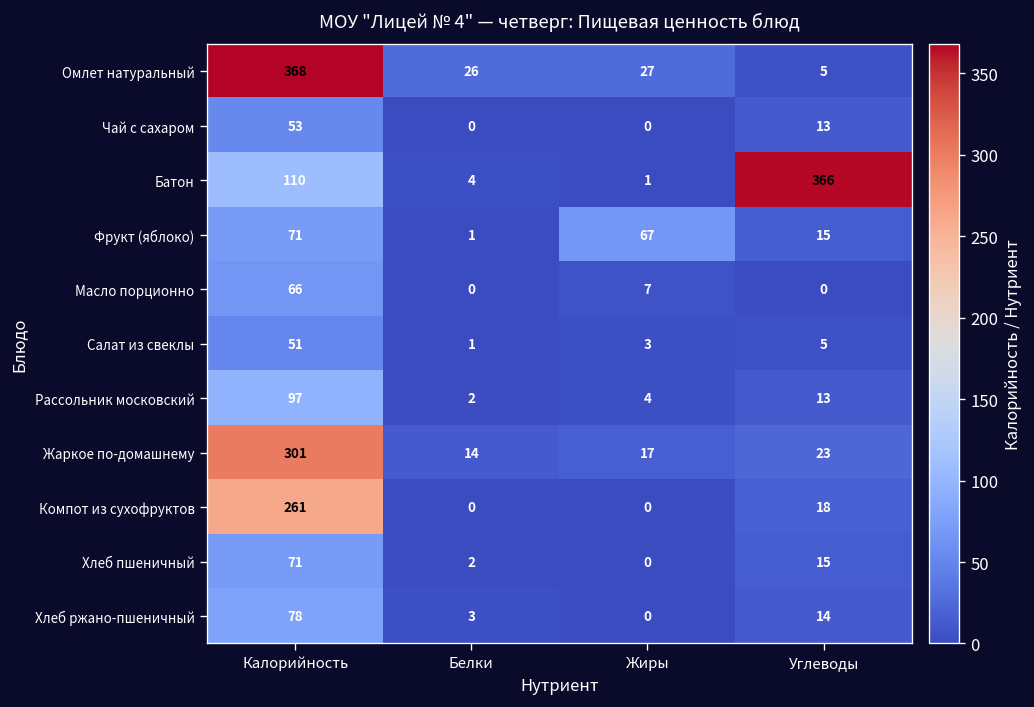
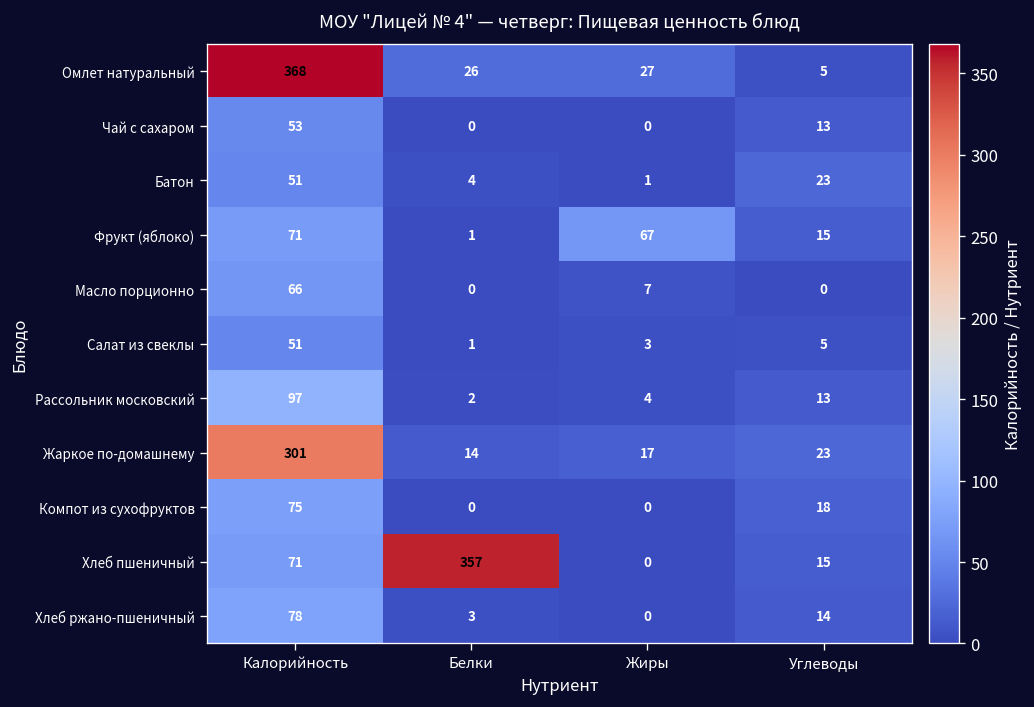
Батон, Калорийность: 110 -> 51
Батон, Углеводы: 366 -> 23
Компот из сухофруктов, Калорийность: 261 -> 75
Хлеб пшеничный, Белки: 2 -> 357
